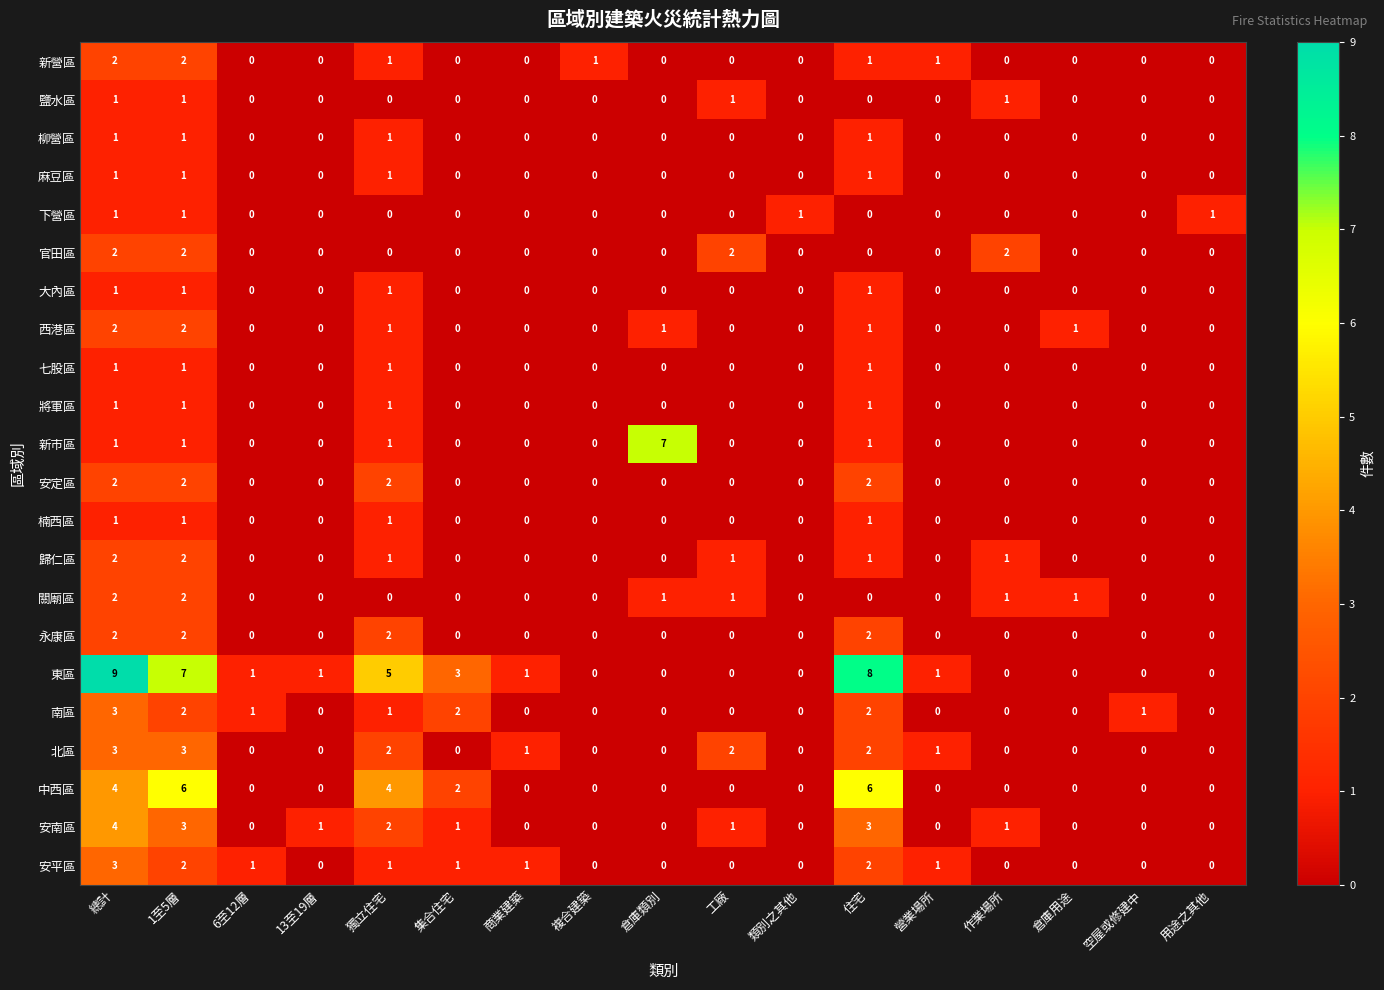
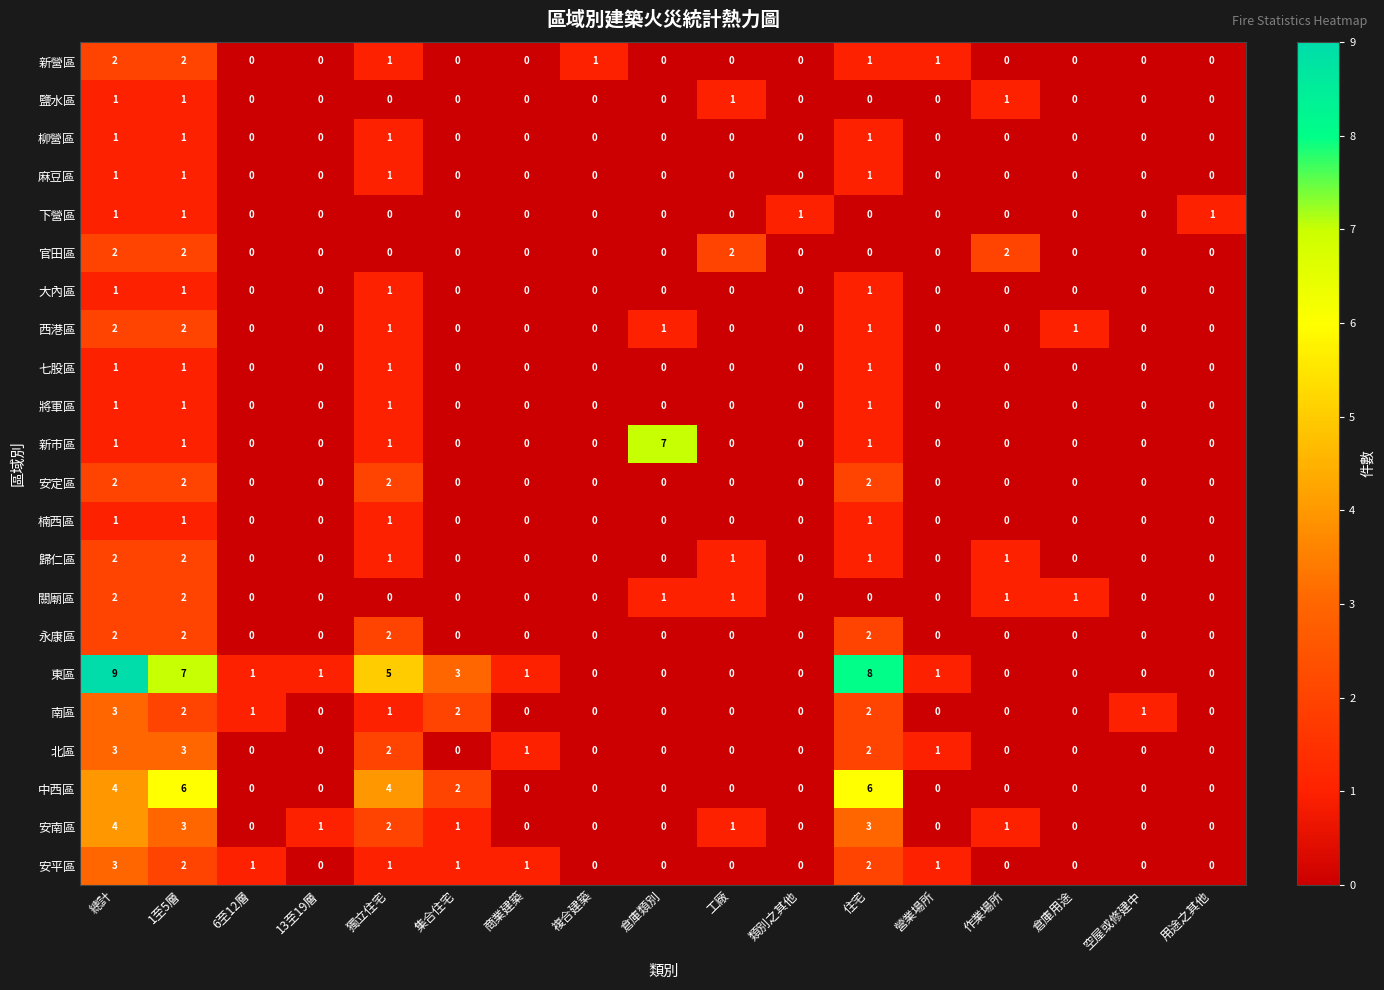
北區, 工廠: 2 -> 0
